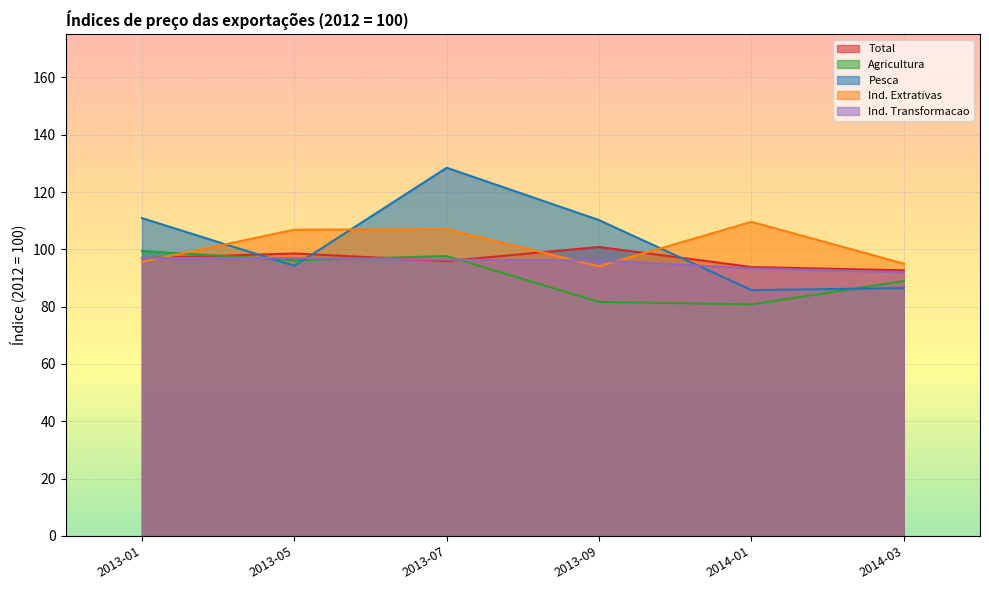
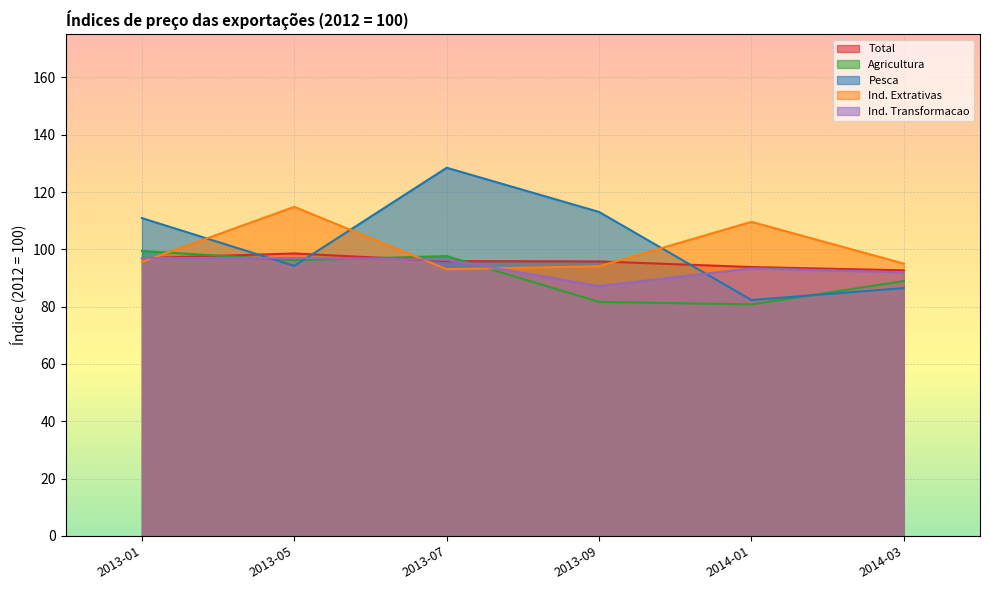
Ind. Extrativas, 2013-05: 107 -> 115
Ind. Extrativas, 2013-07: 107 -> 93
Total, 2013-09: 101 -> 96
Pesca, 2013-09: 110 -> 113
Ind. Transformacao, 2013-09: 96 -> 87
Pesca, 2014-01: 86 -> 82
